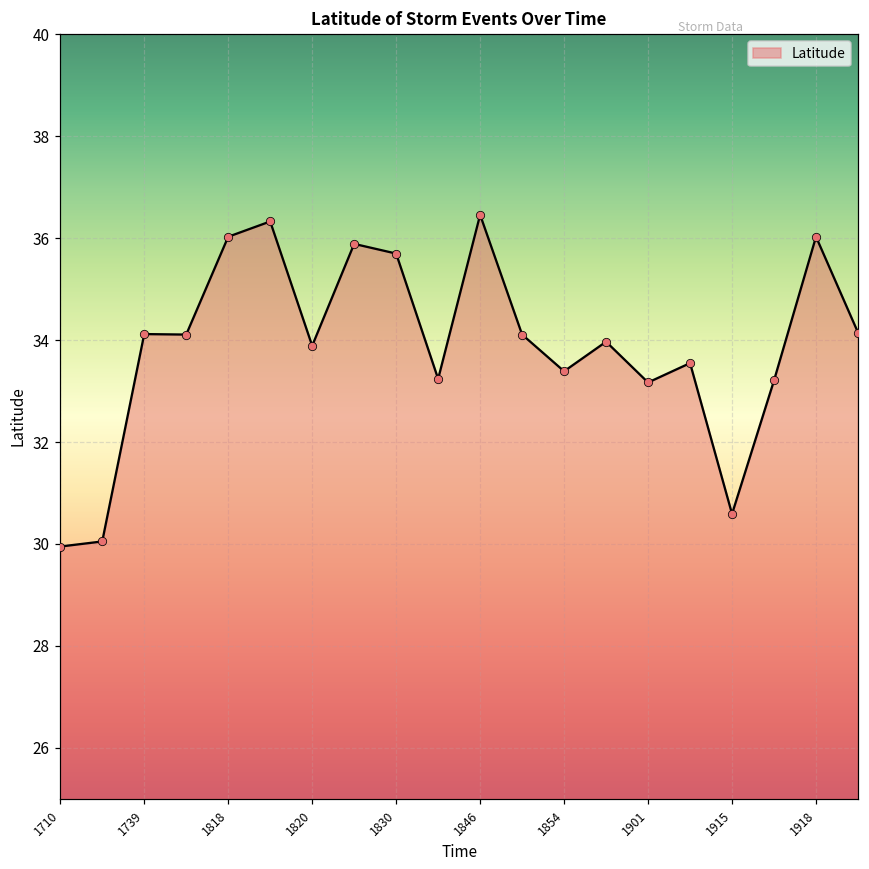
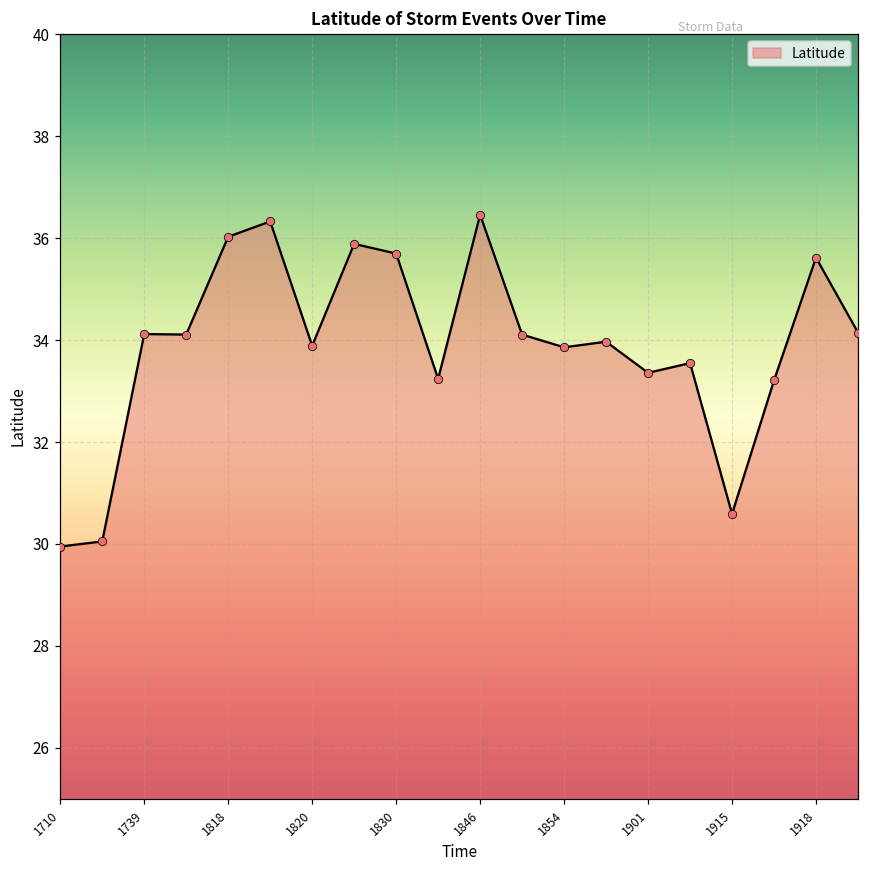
1854: 33.4 -> 33.9
1901: 33.2 -> 33.4
1918: 36.0 -> 35.6
